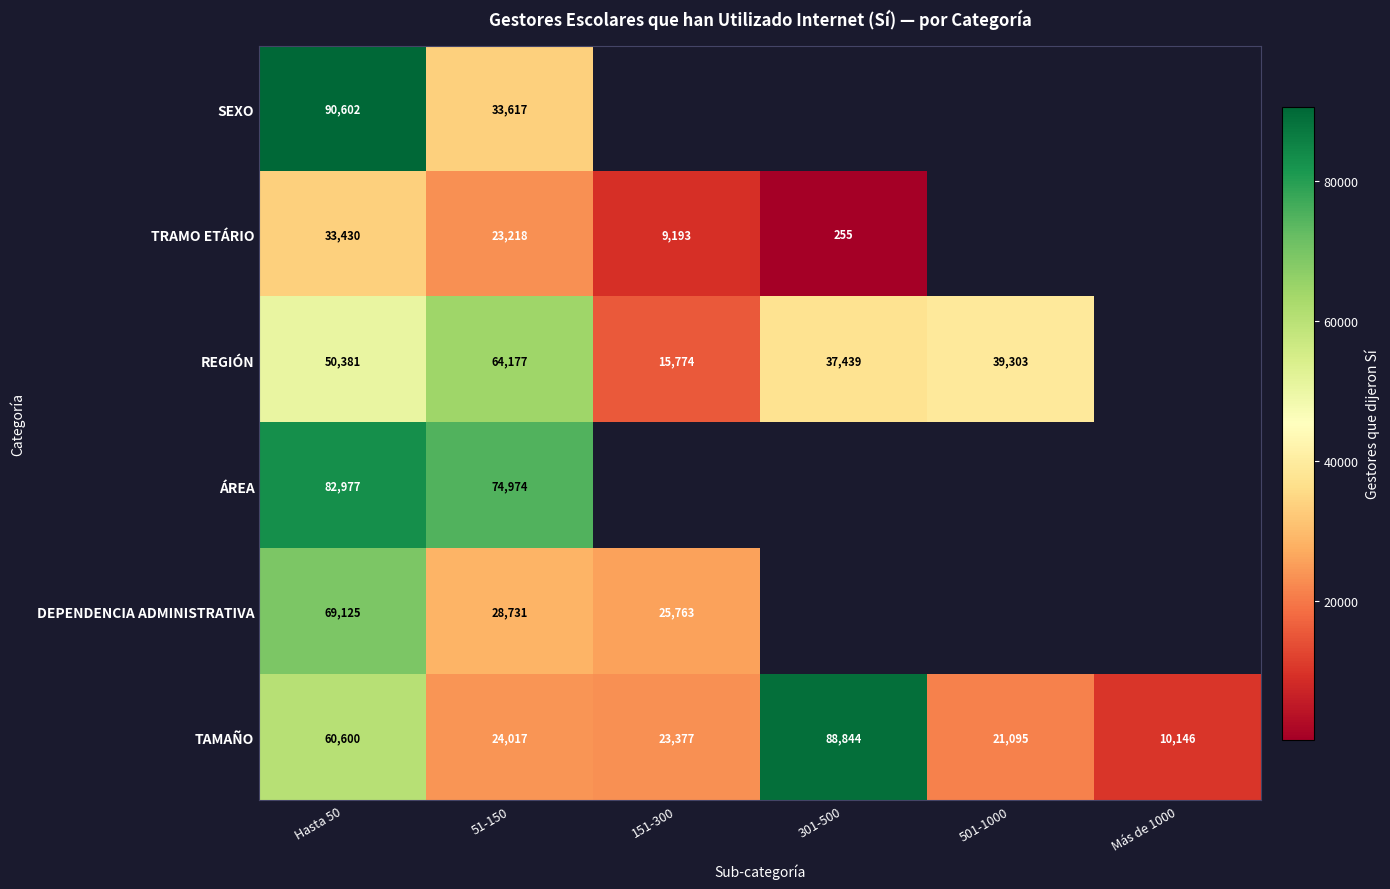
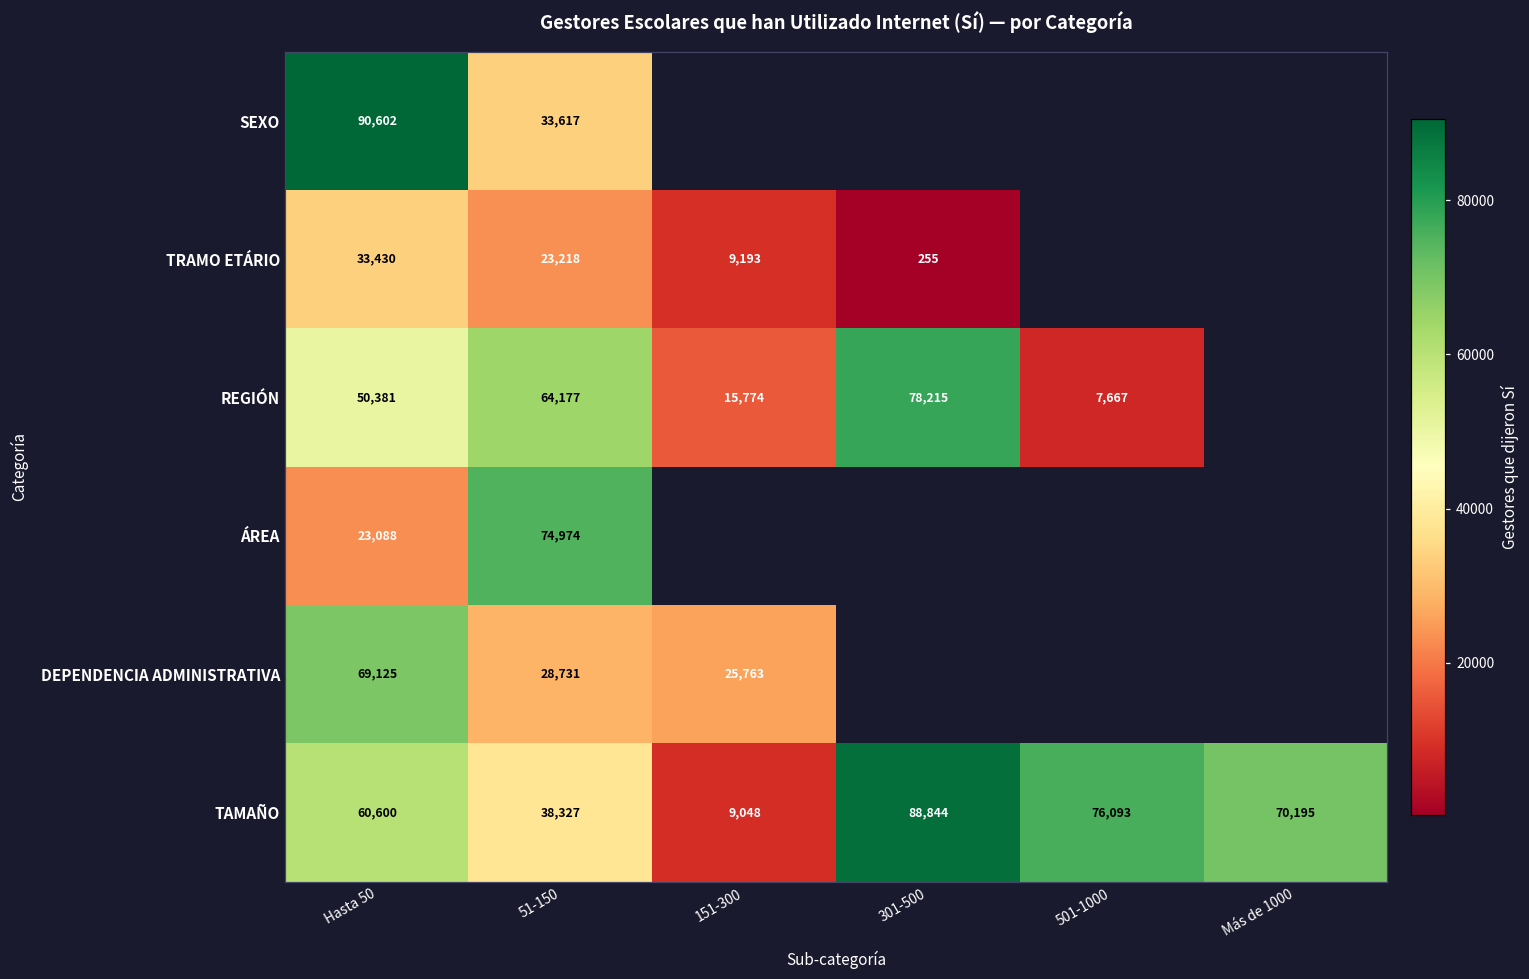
REGIÓN, 301-500: 37,439 -> 78,215
REGIÓN, 501-1000: 39,303 -> 7,667
ÁREA, Hasta 50: 82,977 -> 23,088
TAMAÑO, 51-150: 24,017 -> 38,327
TAMAÑO, 151-300: 23,377 -> 9,048
TAMAÑO, 501-1000: 21,095 -> 76,093
TAMAÑO, Más de 1000: 10,146 -> 70,195
